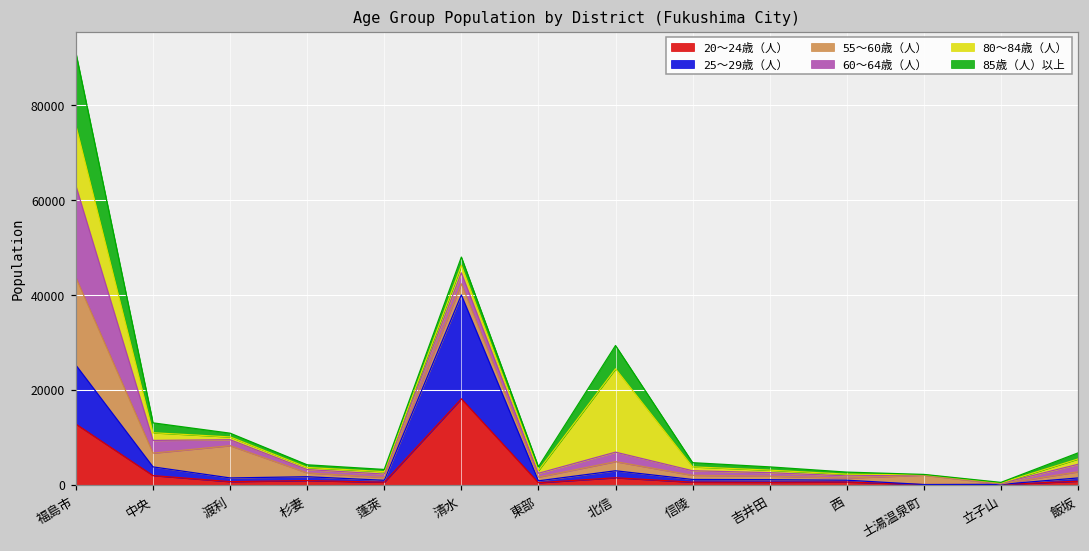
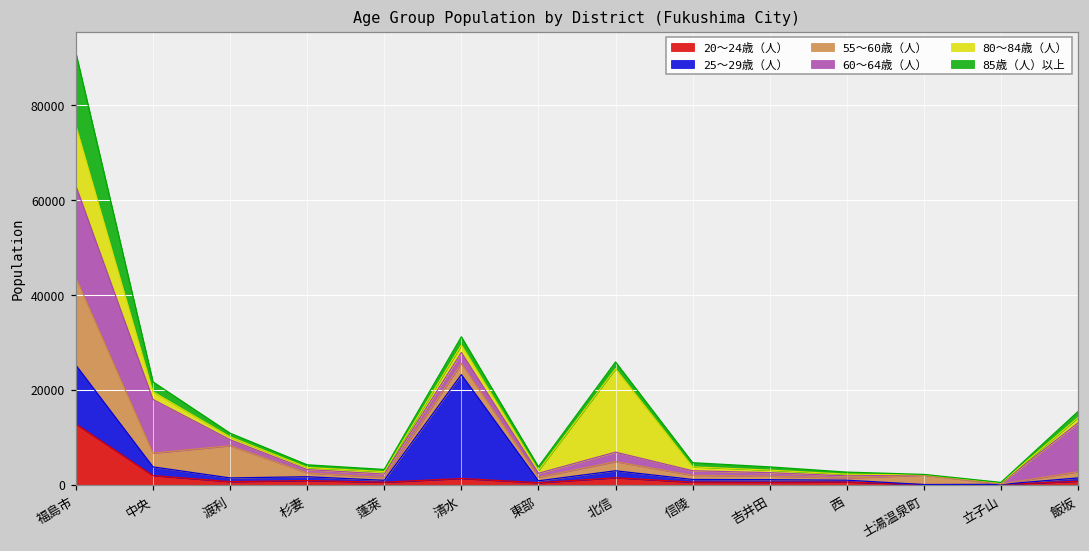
60～64歳（人）, 中央: 3000 -> 11000
20～24歳（人）, 清水: 18000 -> 1000
85歳（人）以上, 北信: 5000 -> 1000
60～64歳（人）, 飯坂: 2000 -> 10000
